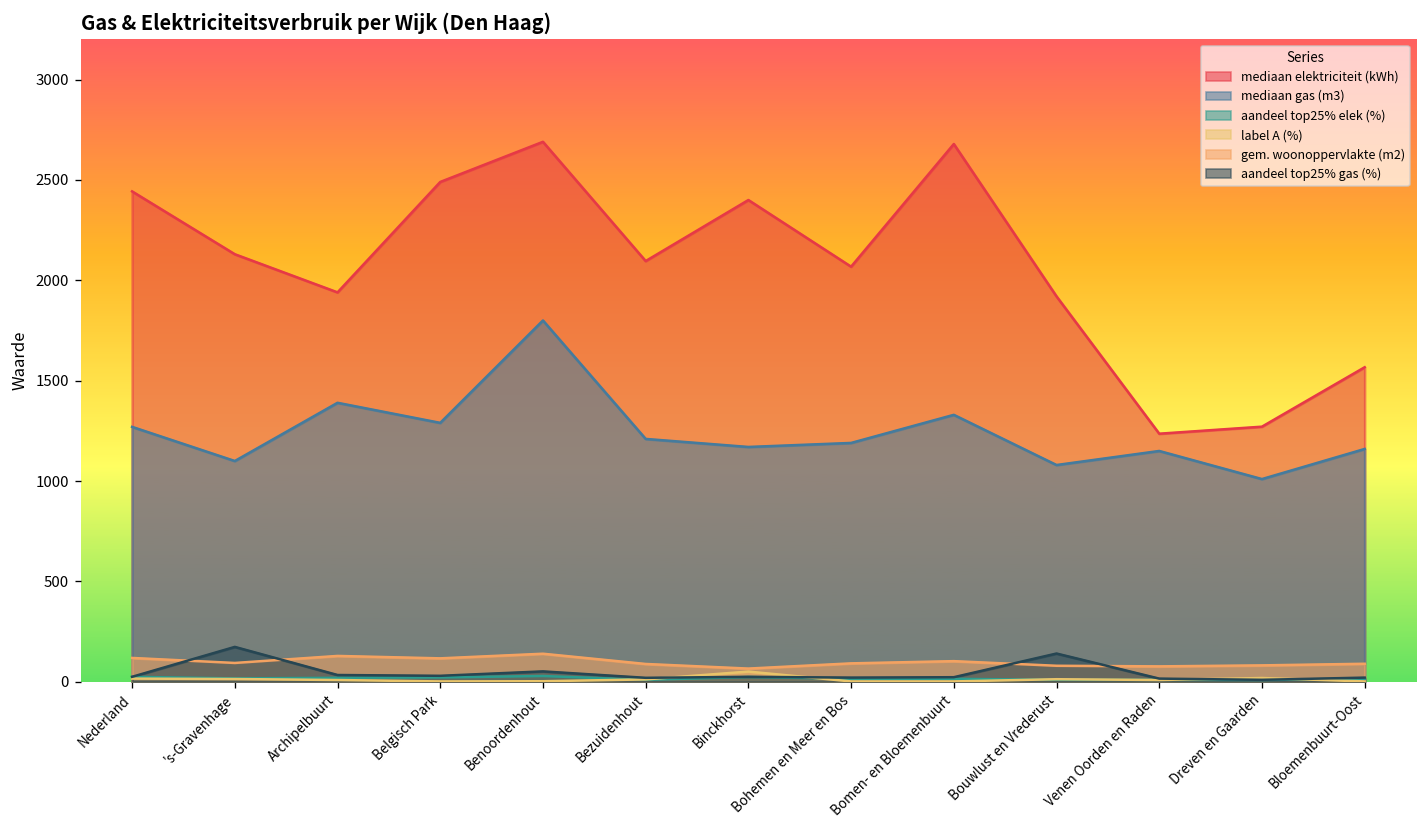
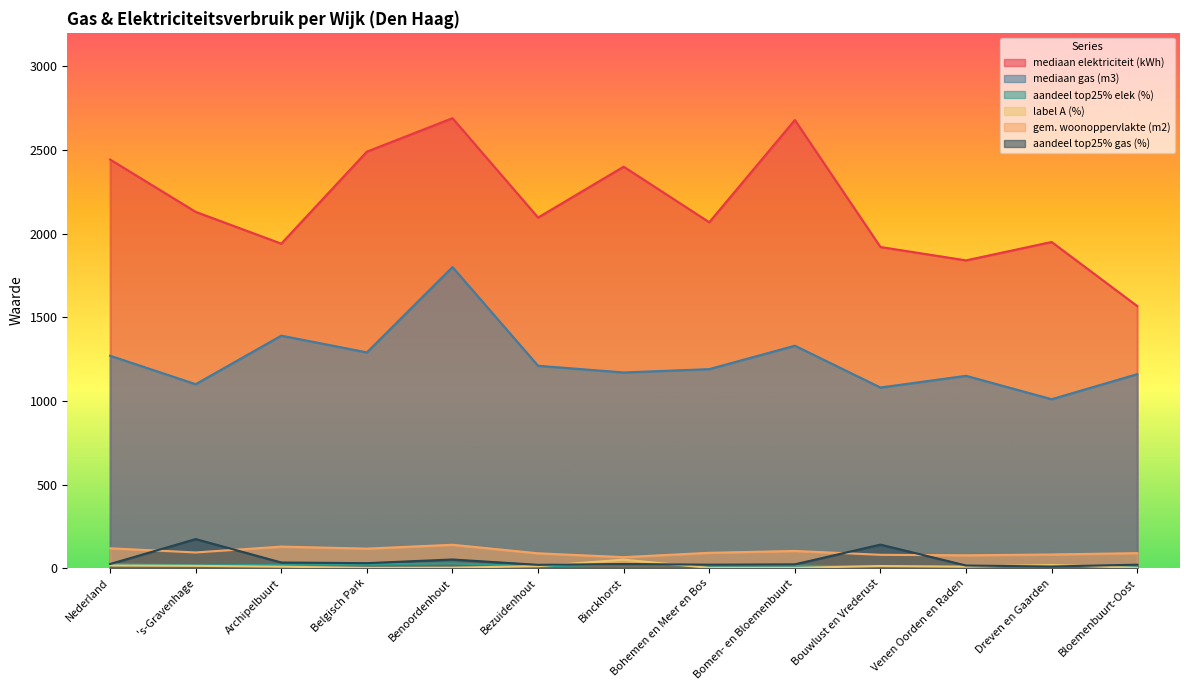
mediaan elektriciteit (kWh), Venen Oorden en Raden: 1240 -> 1840
mediaan elektriciteit (kWh), Dreven en Gaarden: 1270 -> 1950
